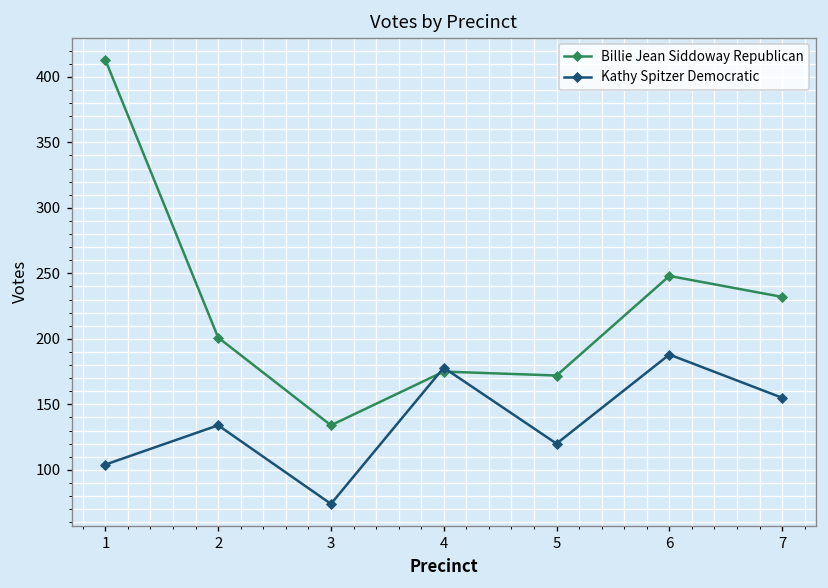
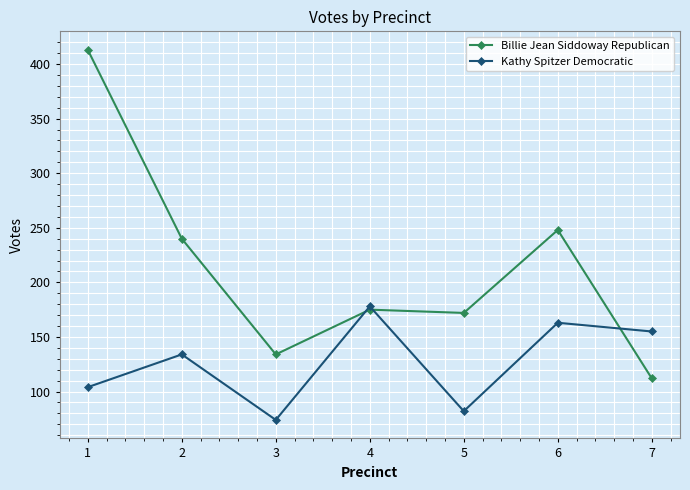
Billie Jean Siddoway Republican, 2: 201 -> 240
Kathy Spitzer Democratic, 5: 120 -> 82
Kathy Spitzer Democratic, 6: 188 -> 163
Billie Jean Siddoway Republican, 7: 232 -> 112
